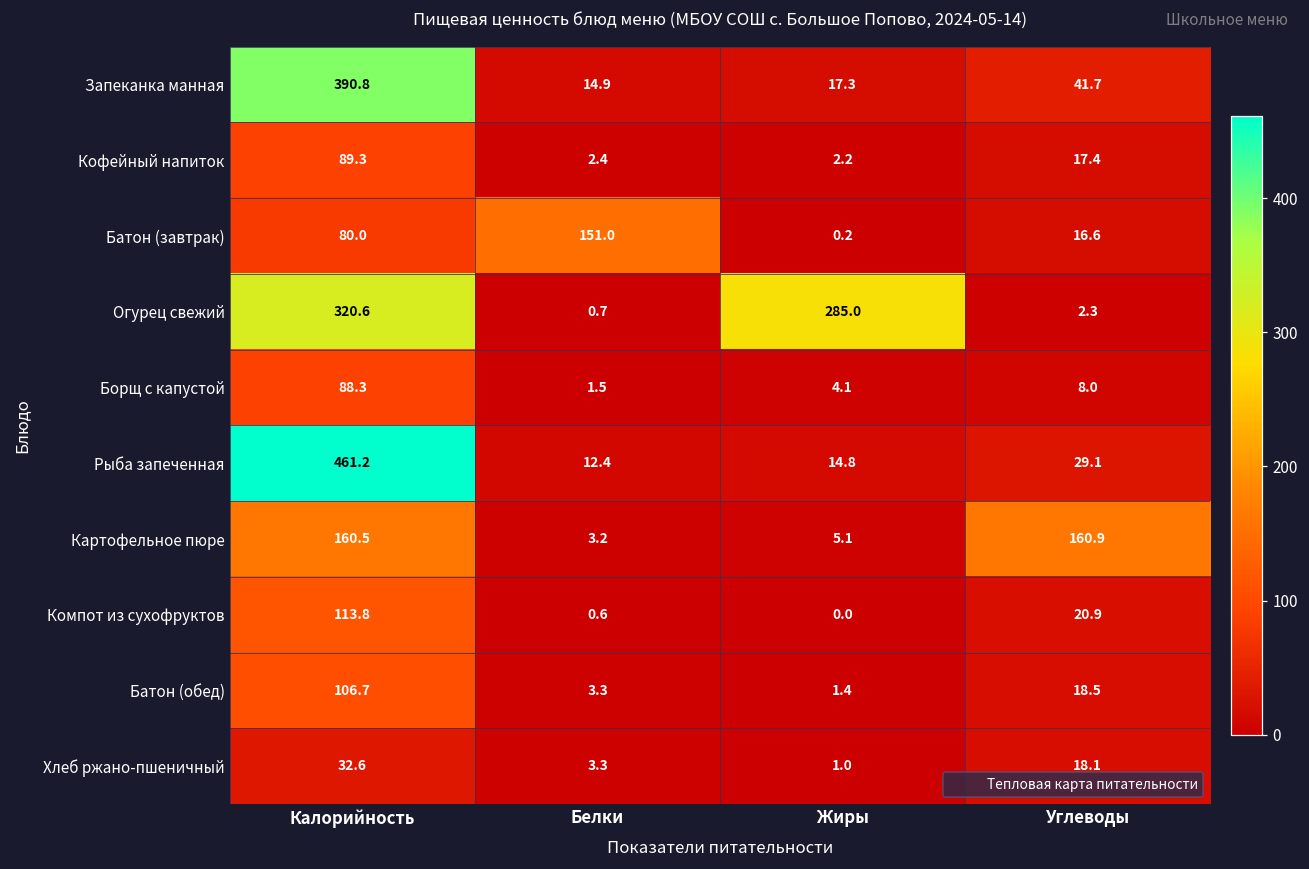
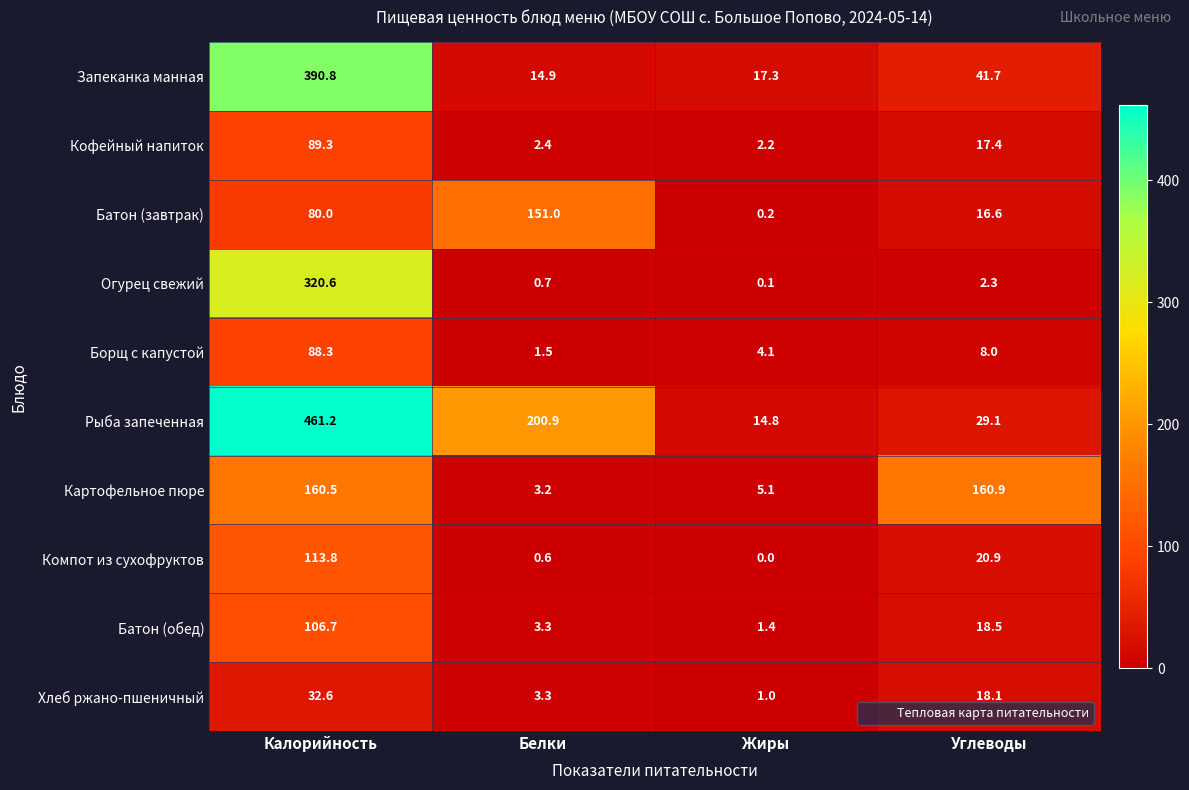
Огурец свежий, Жиры: 285.0 -> 0.1
Рыба запеченная, Белки: 12.4 -> 200.9
